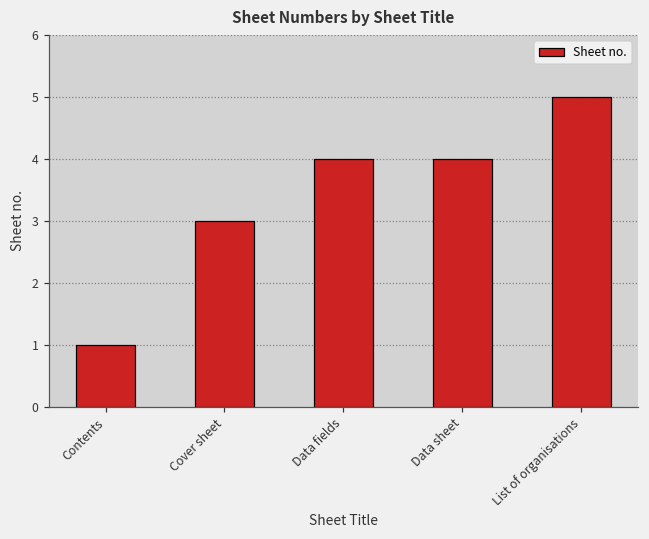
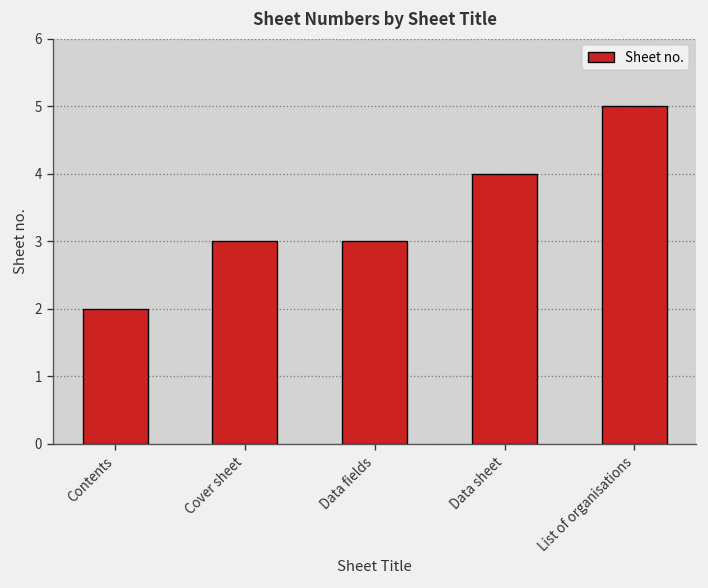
Contents: 1 -> 2
Data fields: 4 -> 3
